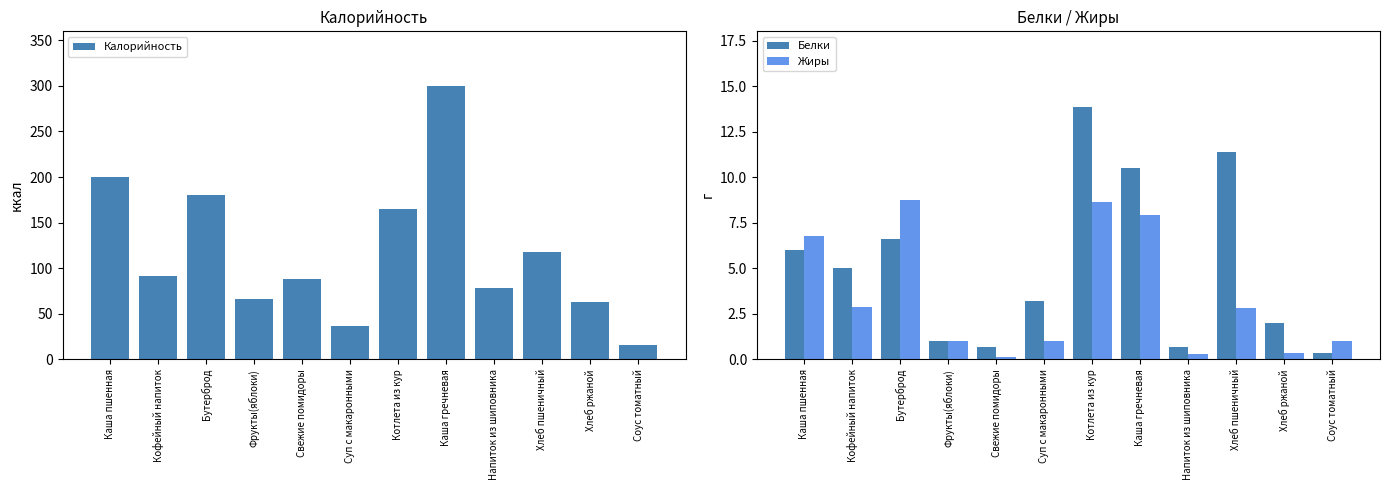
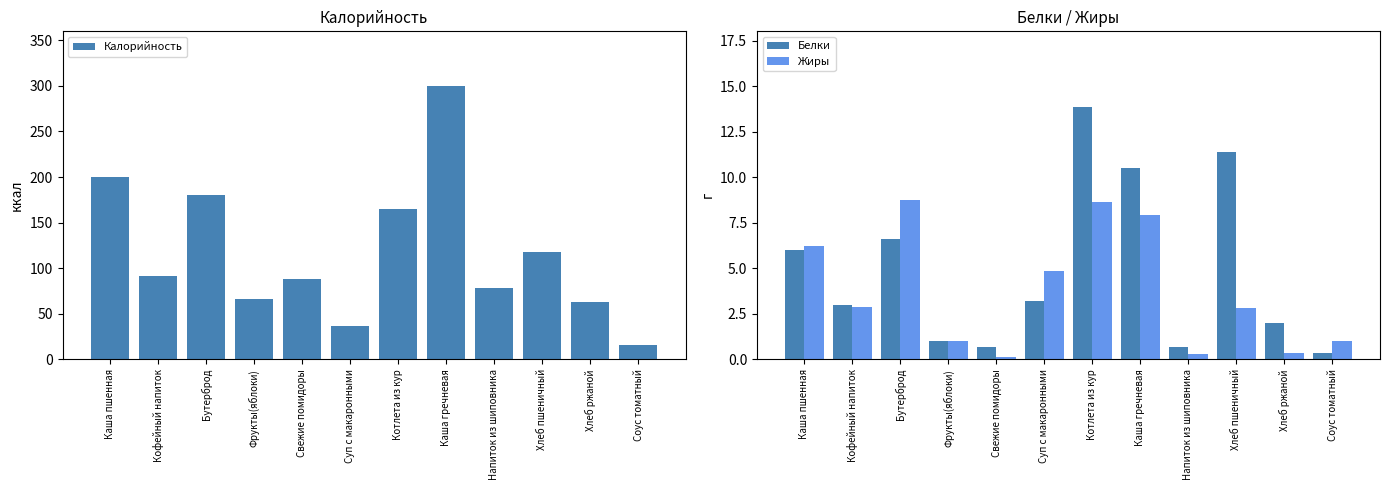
Белки / Жиры, Жиры, Каша пшенная: 6.8 -> 6.2
Белки / Жиры, Белки, Кофейный напиток: 5 -> 3
Белки / Жиры, Жиры, Суп с макаронными: 1.0 -> 4.9
